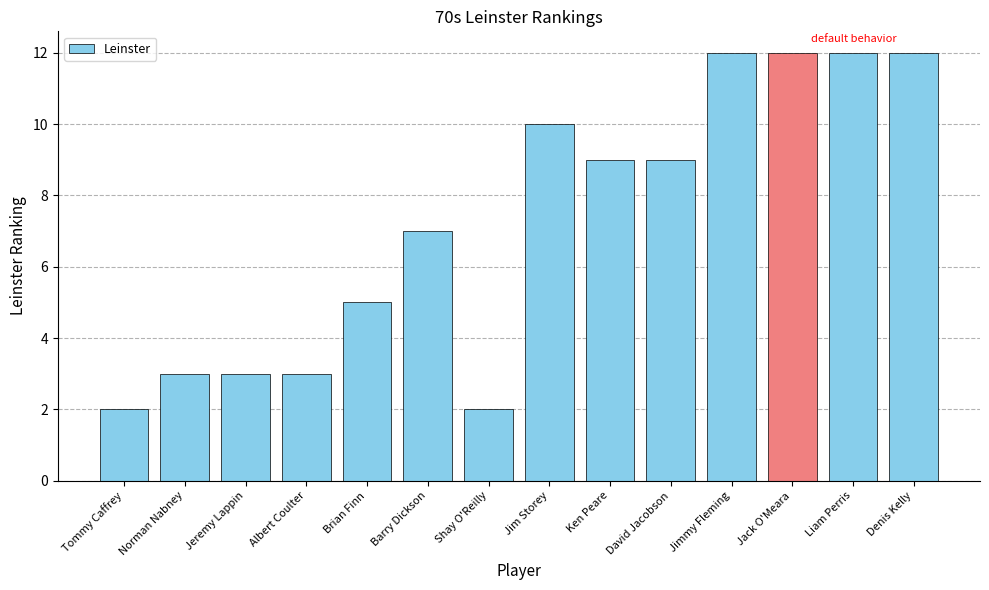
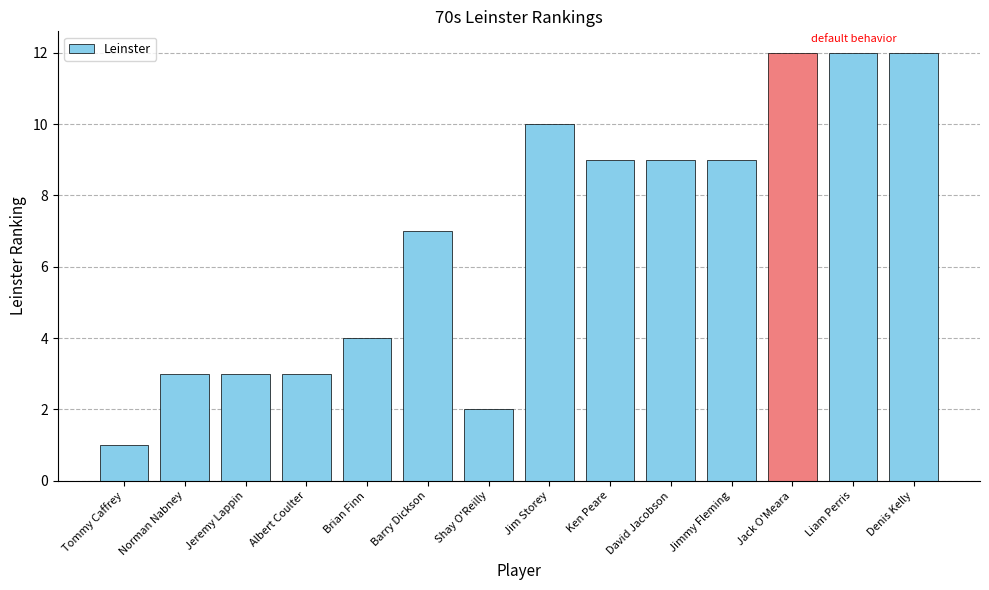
Tommy Caffrey: 2 -> 1
Brian Finn: 5 -> 4
Jimmy Fleming: 12 -> 9
